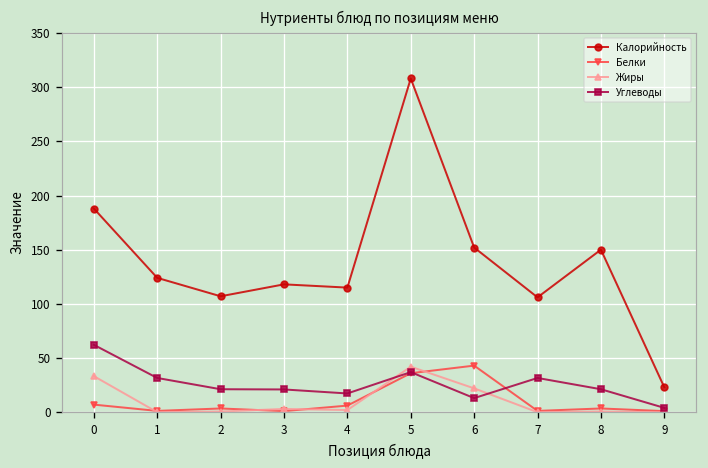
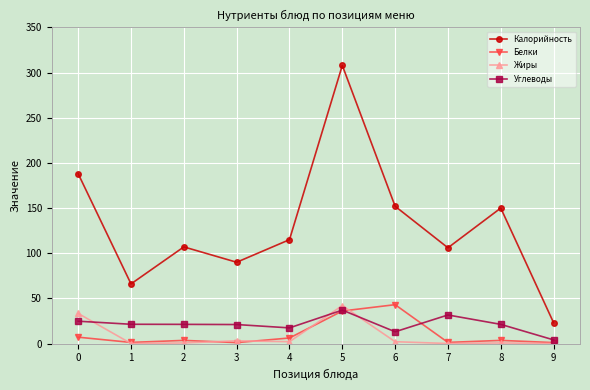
Углеводы, 0: 60 -> 20
Калорийность, 1: 120 -> 70
Углеводы, 1: 30 -> 20
Калорийность, 3: 120 -> 90
Жиры, 6: 20 -> 0
